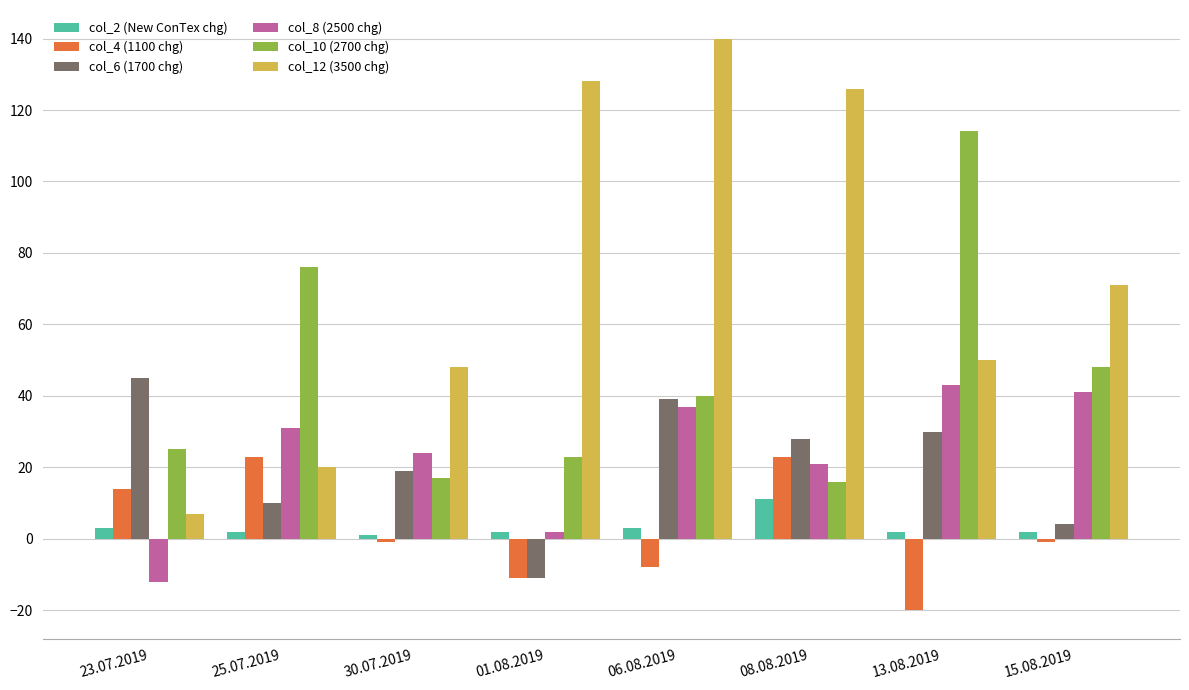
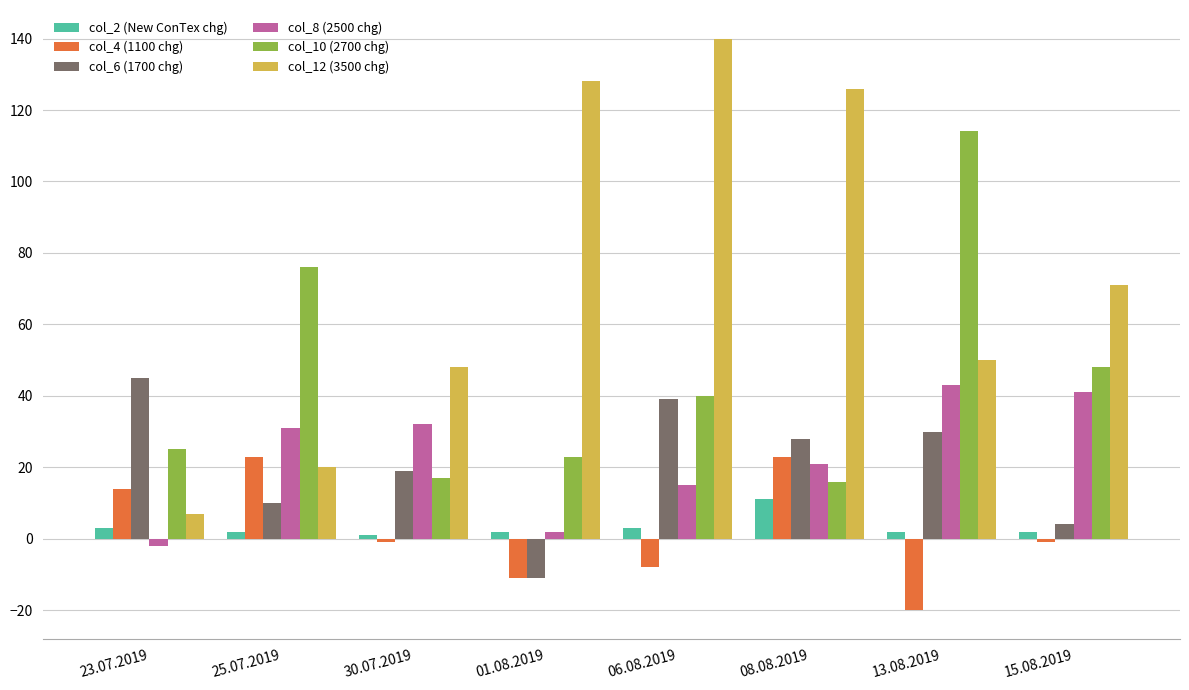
col_8 (2500 chg), 23.07.2019: -12 -> -2
col_8 (2500 chg), 30.07.2019: 24 -> 32
col_8 (2500 chg), 06.08.2019: 37 -> 15
